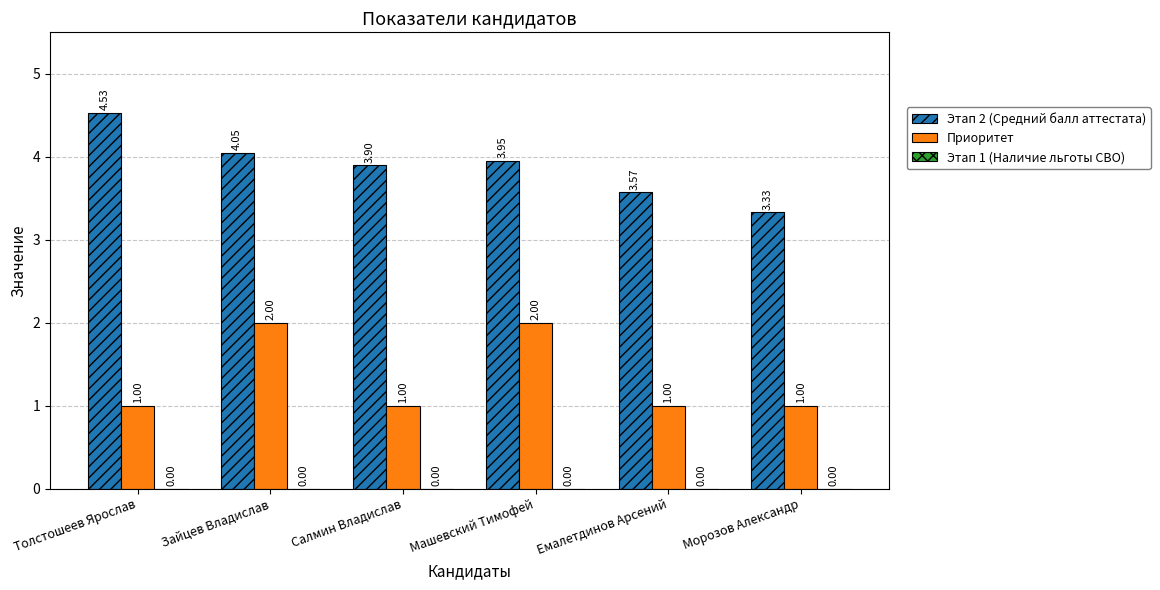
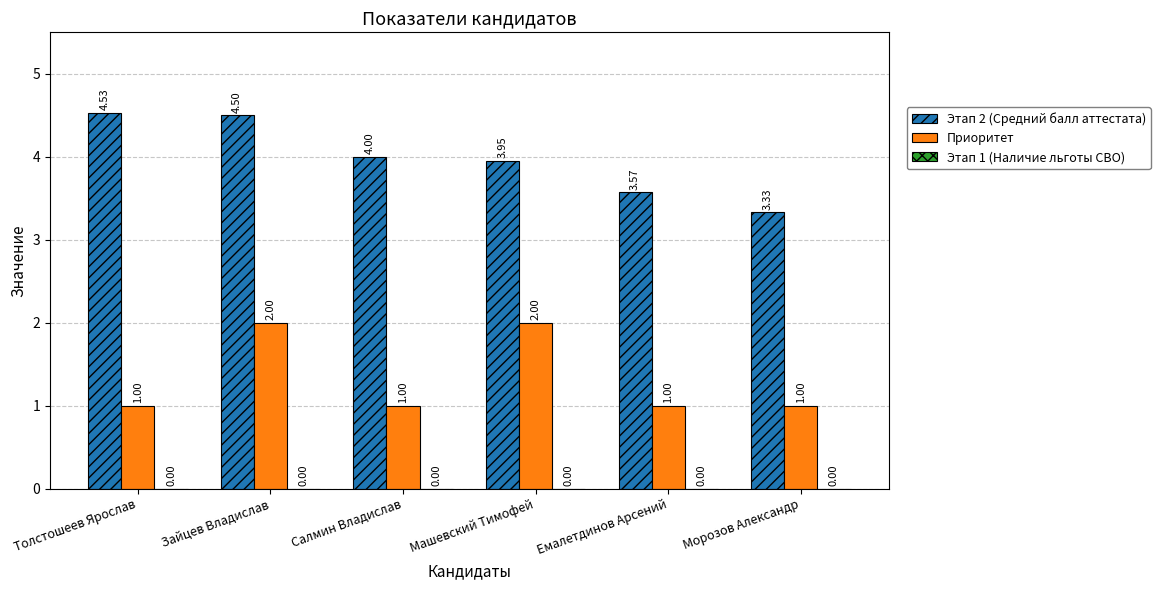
Этап 2 (Средний балл аттестата), Зайцев Владислав: 4.05 -> 4.50
Этап 2 (Средний балл аттестата), Салмин Владислав: 3.90 -> 4.00
